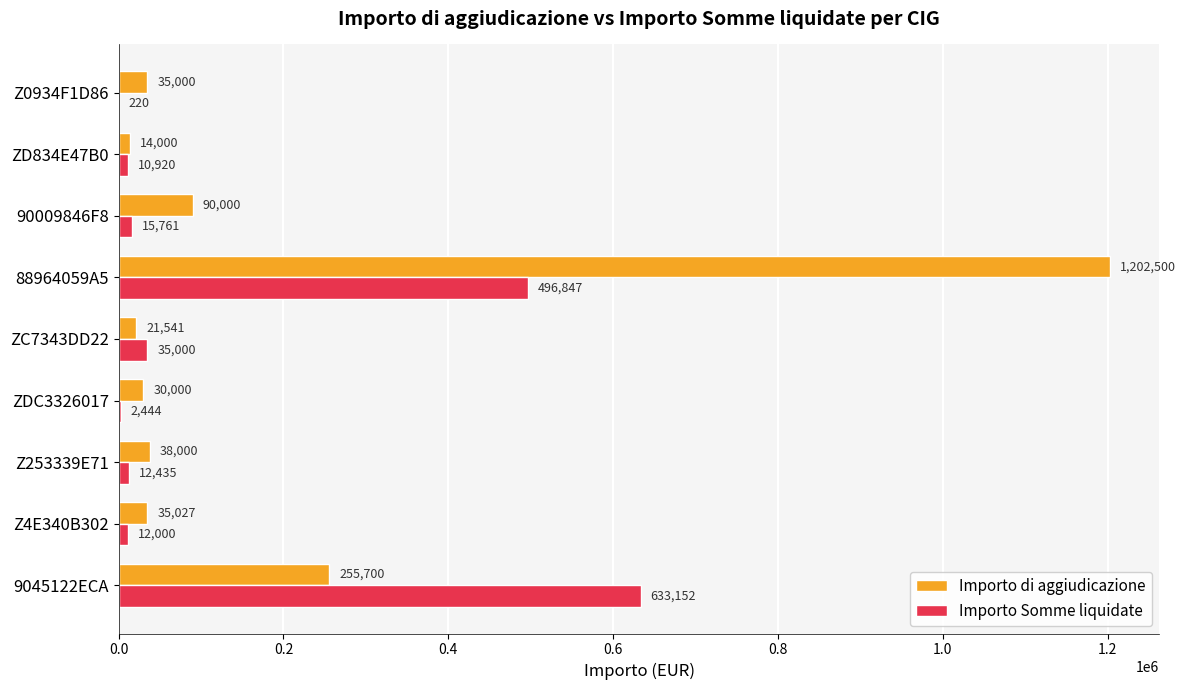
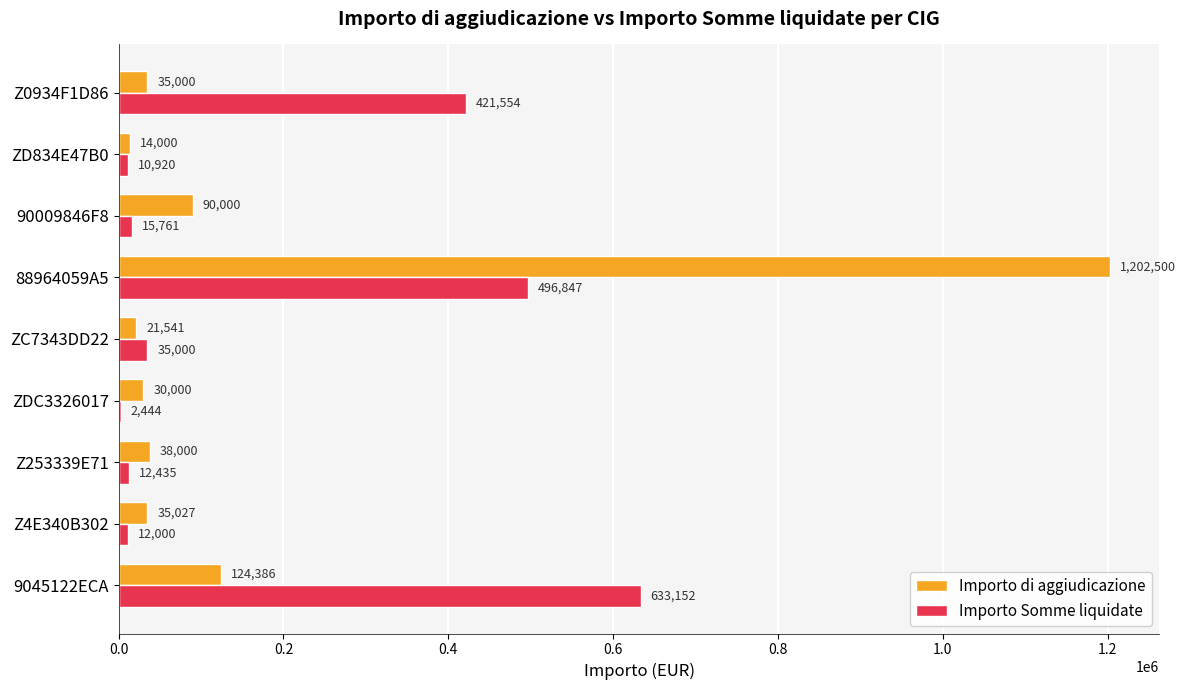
Importo Somme liquidate, Z0934F1D86: 220 -> 421,554
Importo di aggiudicazione, 9045122ECA: 255,700 -> 124,386
